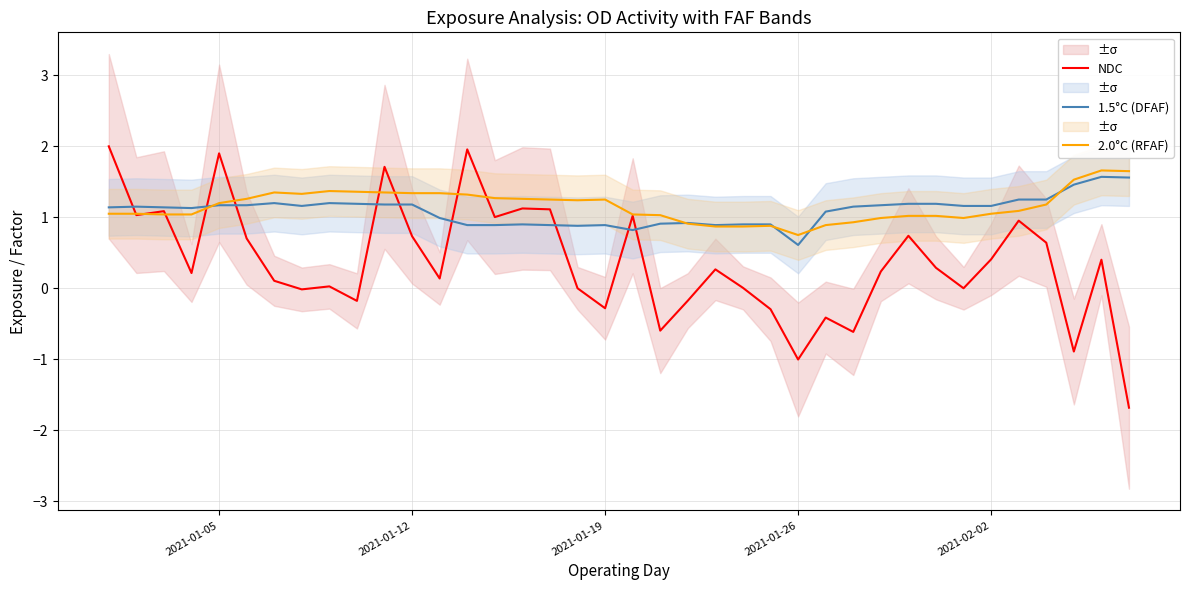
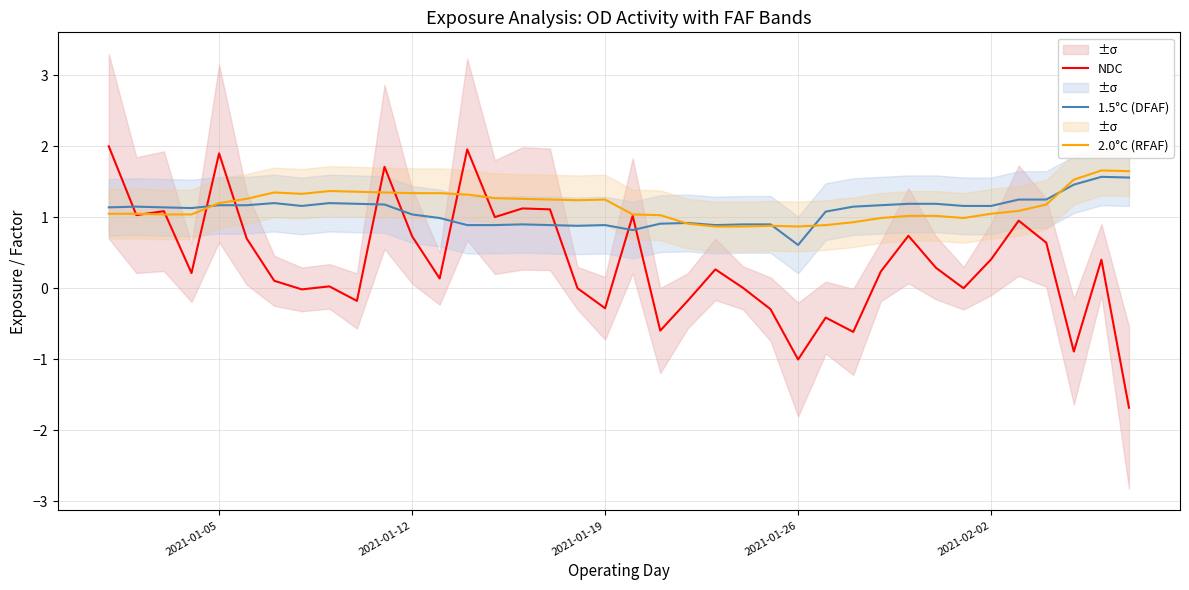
1.5°C (DFAF), 2021-01-12: 1.2 -> 1.0
2.0°C (RFAF), 2021-01-26: 0.8 -> 0.9
